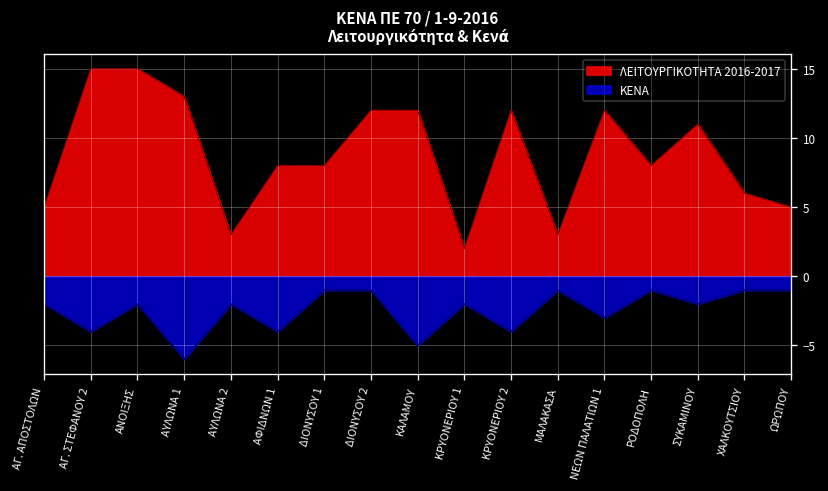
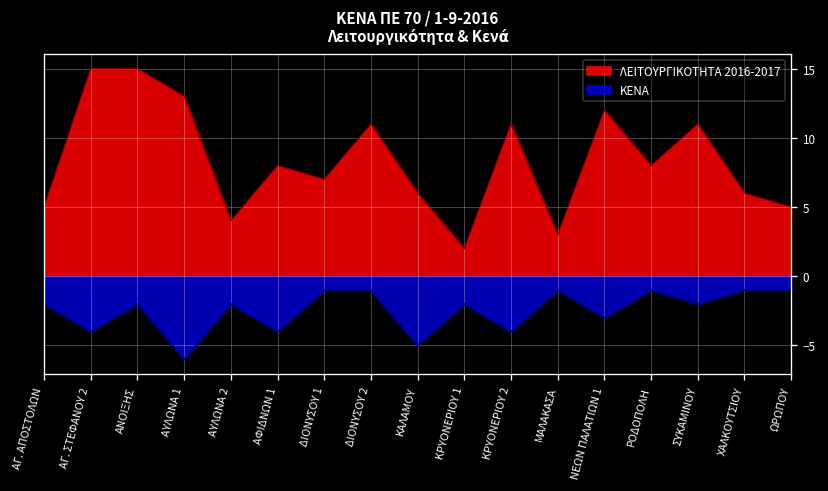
ΛΕΙΤΟΥΡΓΙΚΟΤΗΤΑ 2016-2017, AΥΛΩΝΑ 2: 3 -> 4
ΛΕΙΤΟΥΡΓΙΚΟΤΗΤΑ 2016-2017, ΔΙΟΝΥΣΟΥ 1: 8 -> 7
ΛΕΙΤΟΥΡΓΙΚΟΤΗΤΑ 2016-2017, ΔΙΟΝΥΣΟΥ 2: 12 -> 11
ΛΕΙΤΟΥΡΓΙΚΟΤΗΤΑ 2016-2017, ΚΑΛΑΜΟΥ: 12 -> 6
ΛΕΙΤΟΥΡΓΙΚΟΤΗΤΑ 2016-2017, ΚΡΥΟΝΕΡΙΟΥ 2: 12 -> 11
